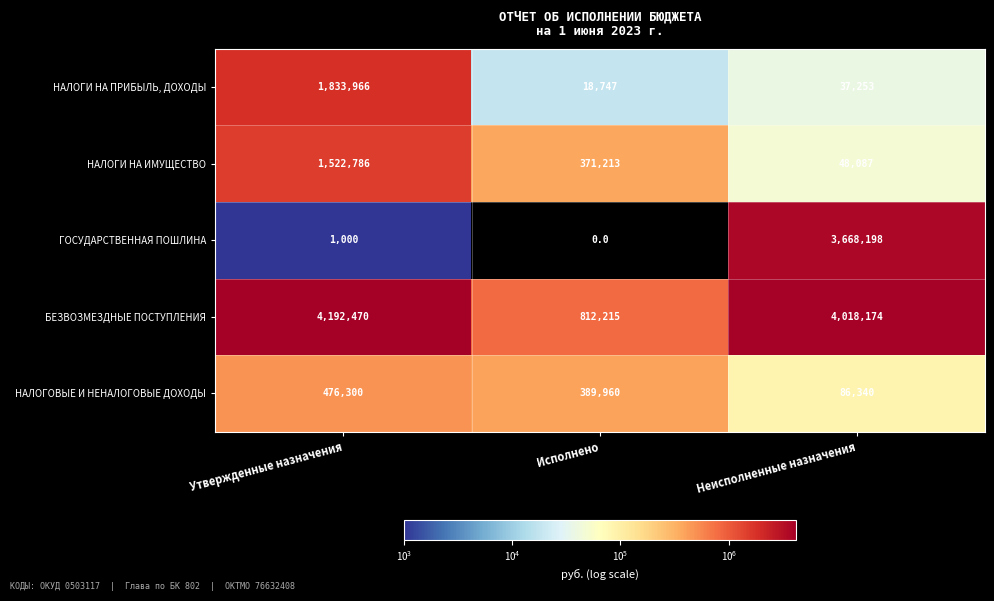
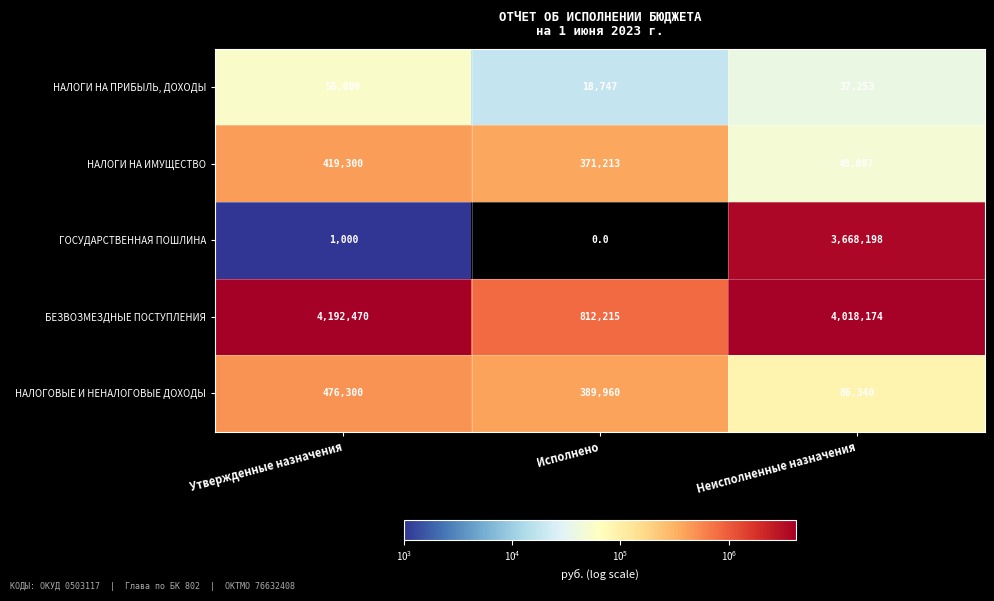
НАЛОГИ НА ПРИБЫЛЬ, ДОХОДЫ, Утвержденные назначения: 1,833,966 -> 56,000
НАЛОГИ НА ИМУЩЕСТВО, Утвержденные назначения: 1,522,786 -> 419,300
